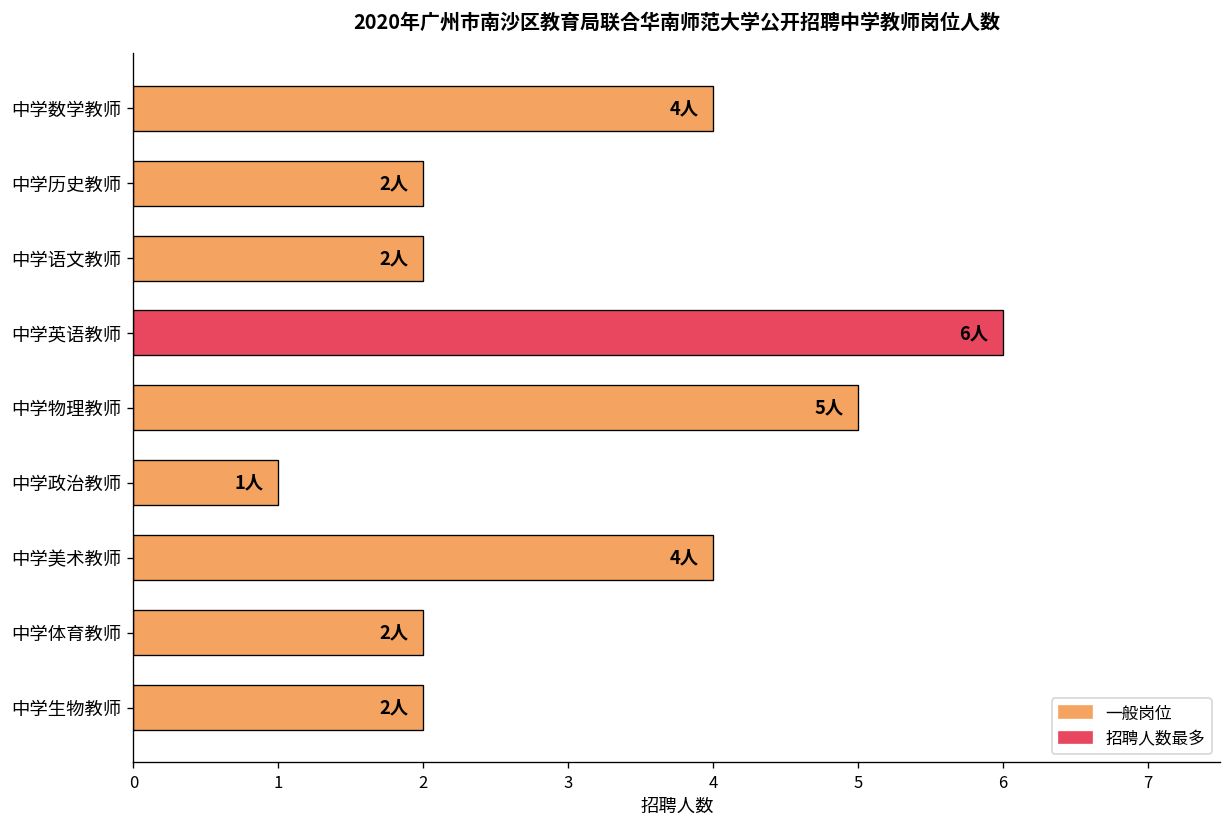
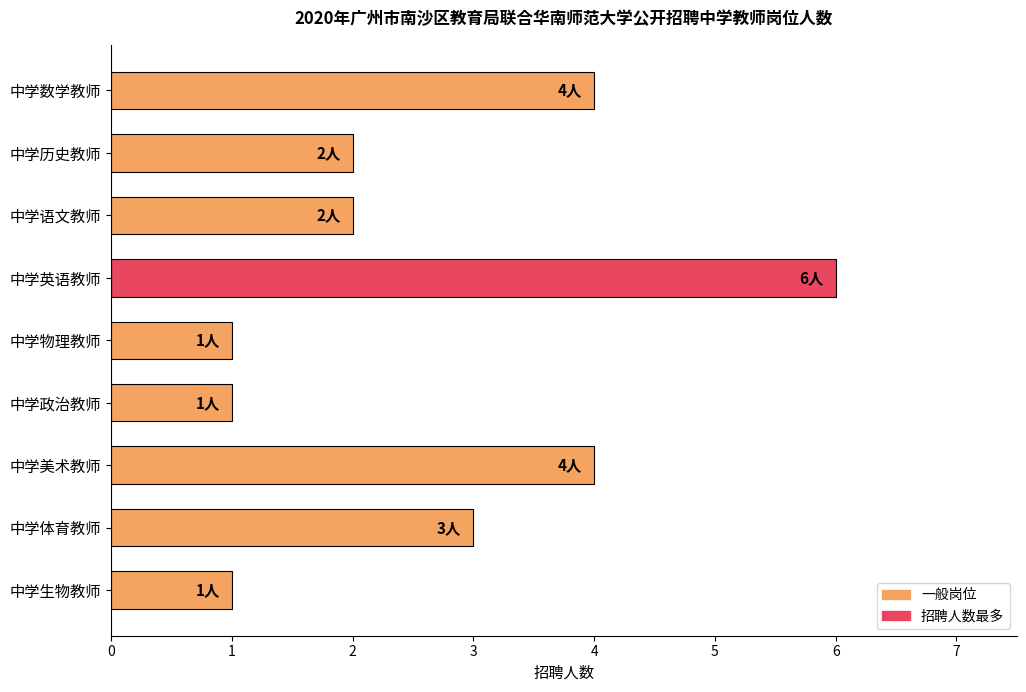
中学物理教师: 5人 -> 1人
中学体育教师: 2人 -> 3人
中学生物教师: 2人 -> 1人
